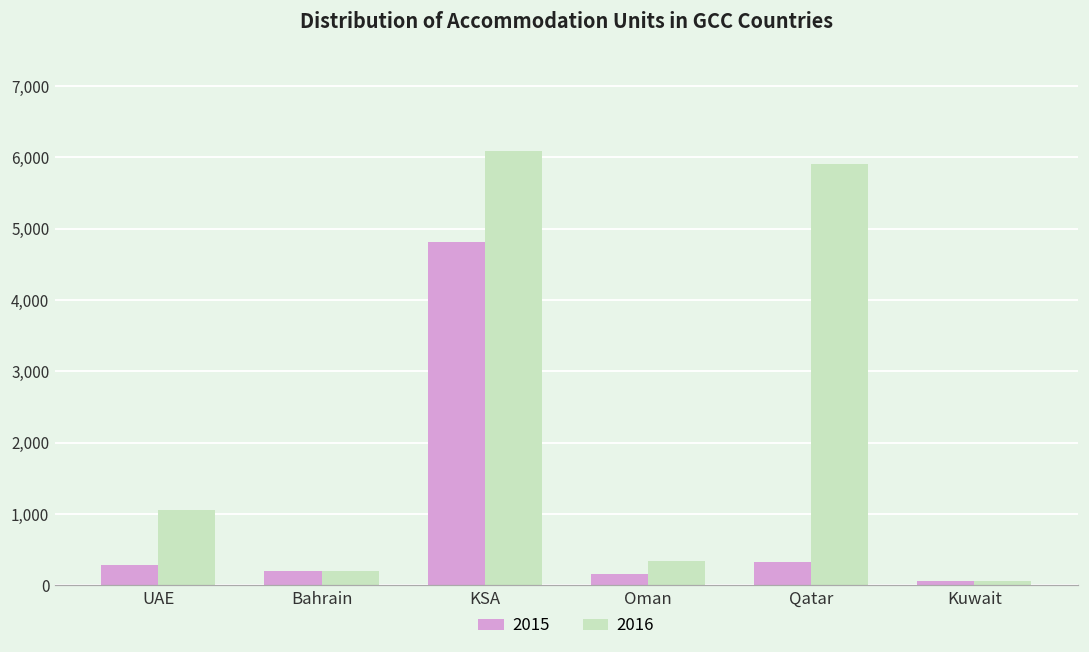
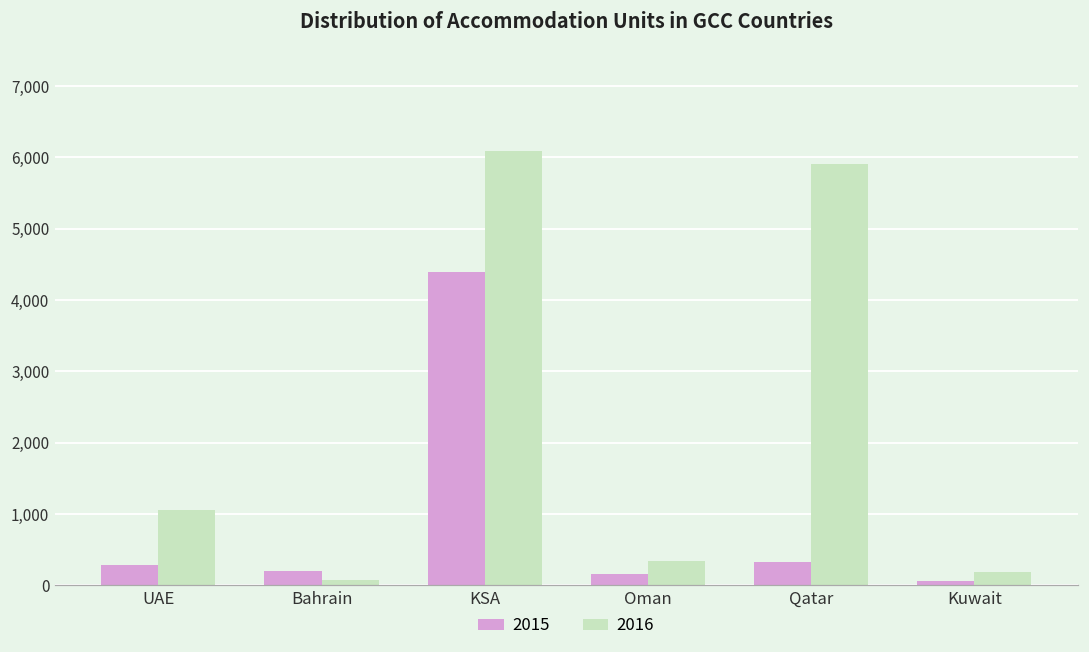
2016, Bahrain: 200 -> 100
2015, KSA: 4,800 -> 4,400
2016, Kuwait: 100 -> 200
